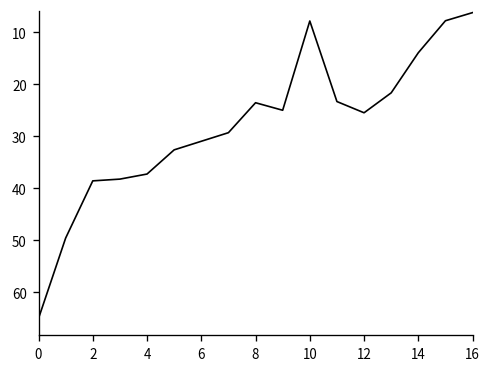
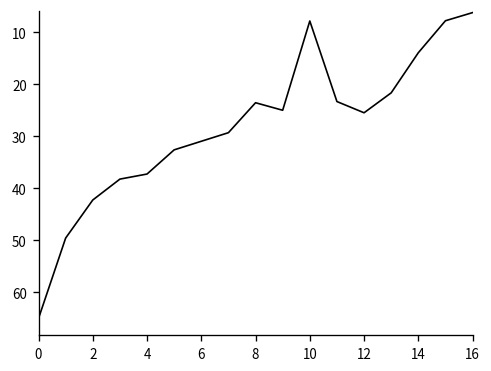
2: 39 -> 42
